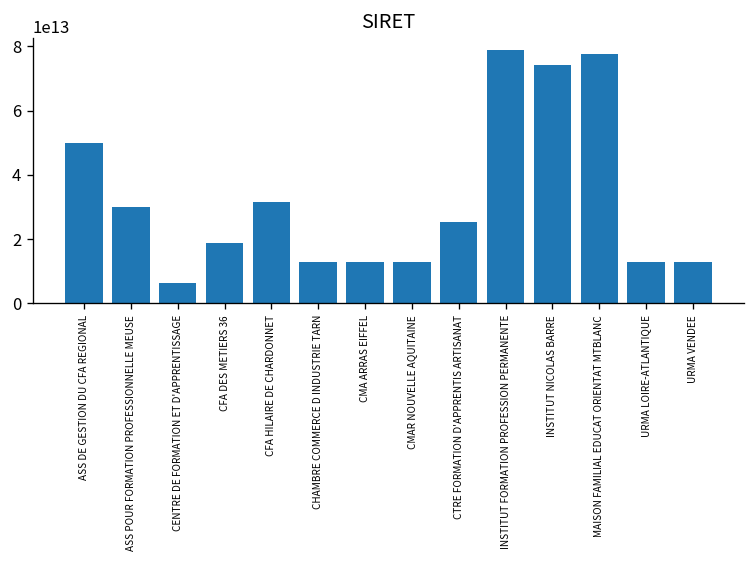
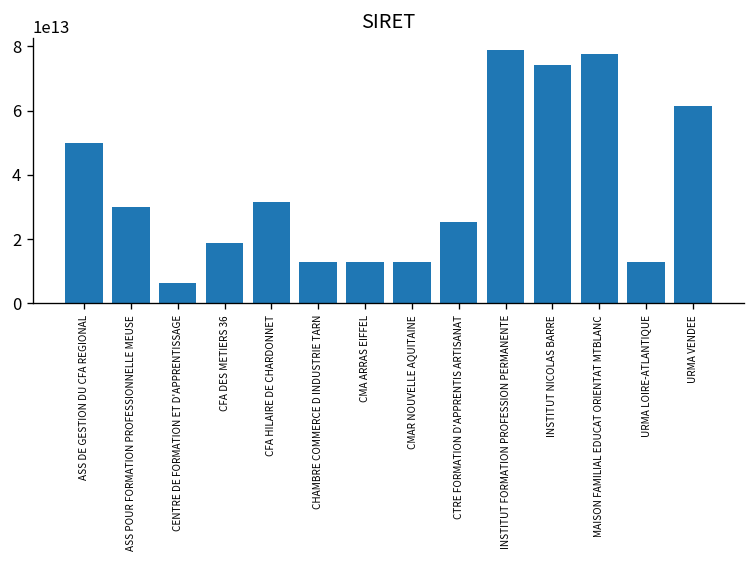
URMA VENDEE: 13000000000000 -> 62000000000000
